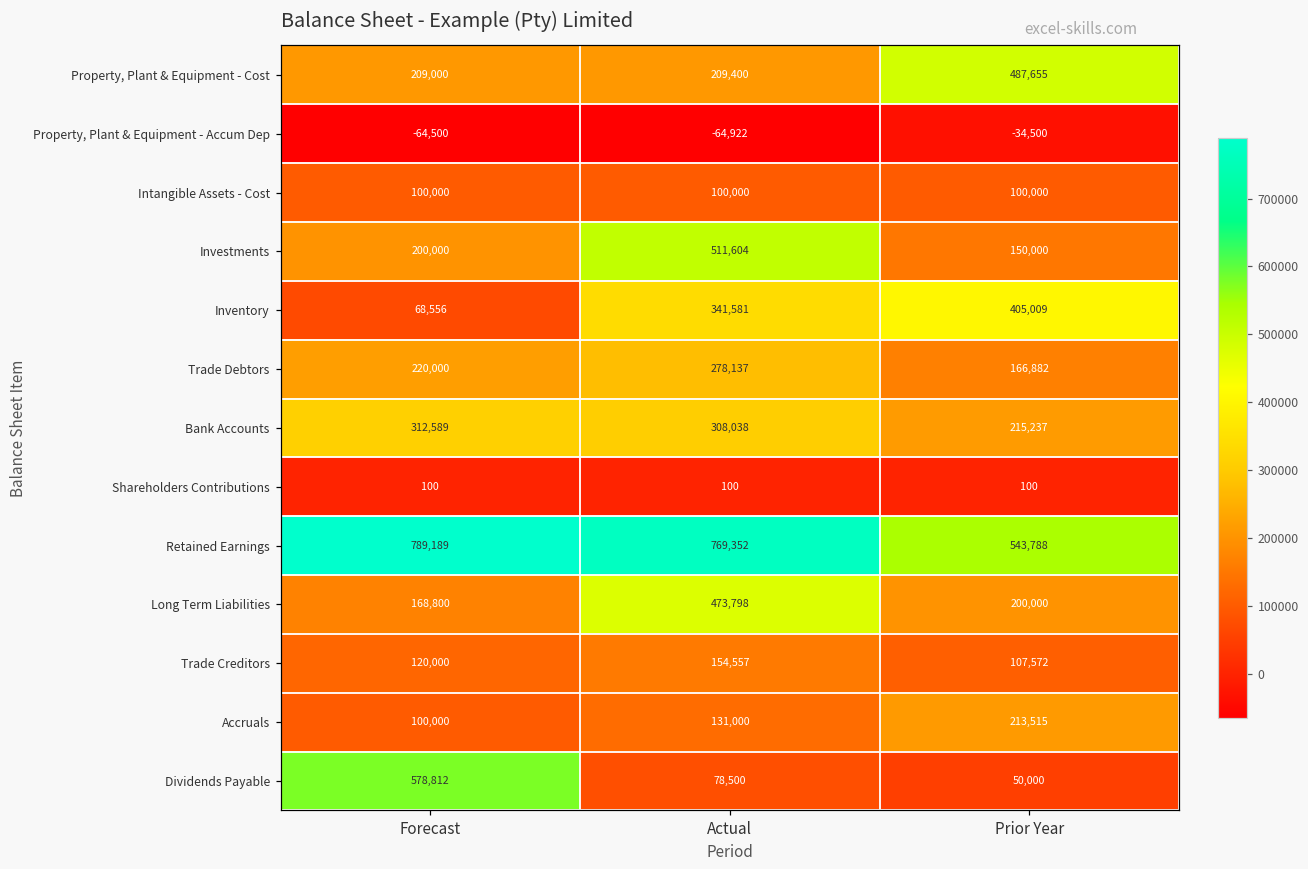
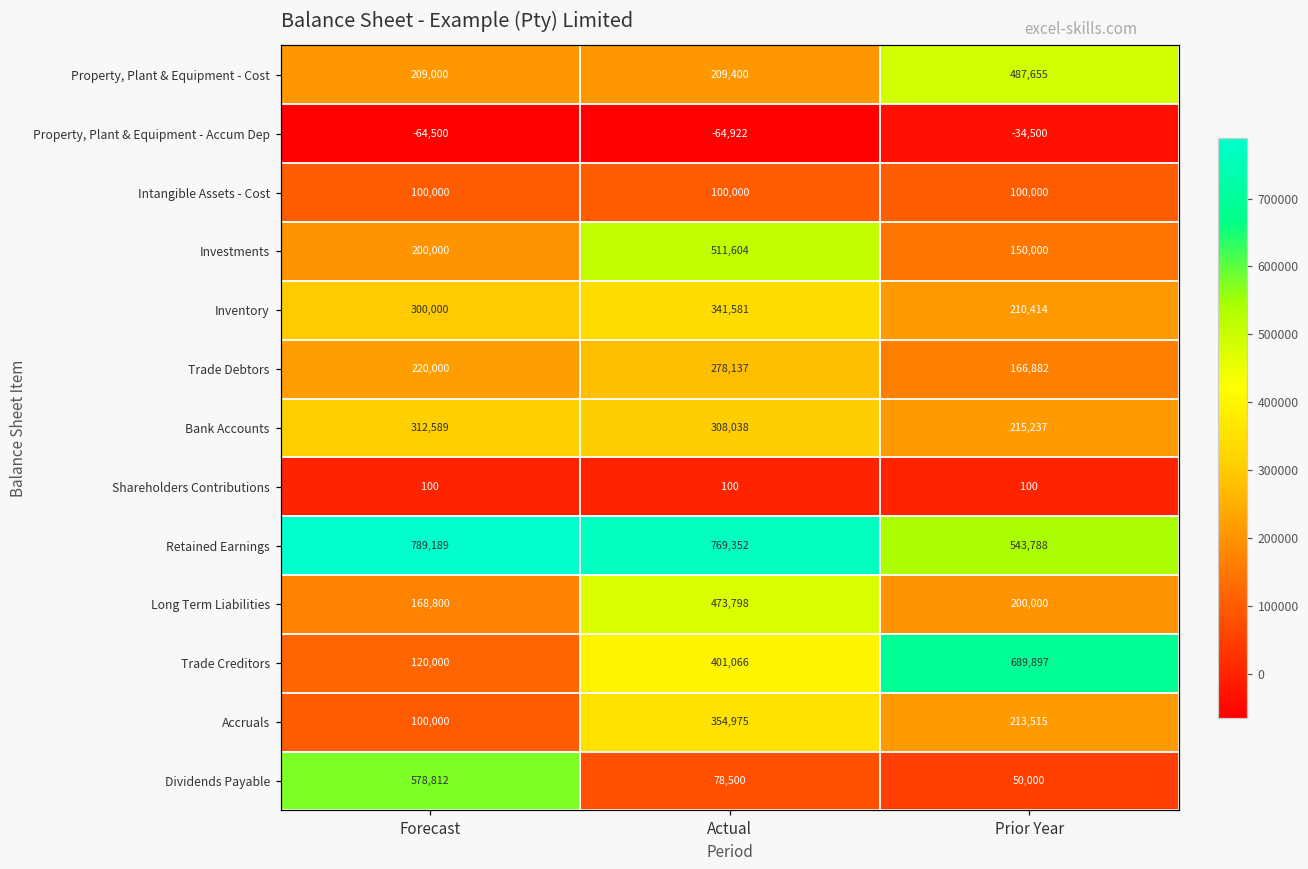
Inventory, Forecast: 68,556 -> 300,000
Inventory, Prior Year: 405,009 -> 210,414
Trade Creditors, Actual: 154,557 -> 401,066
Trade Creditors, Prior Year: 107,572 -> 689,897
Accruals, Actual: 131,000 -> 354,975
